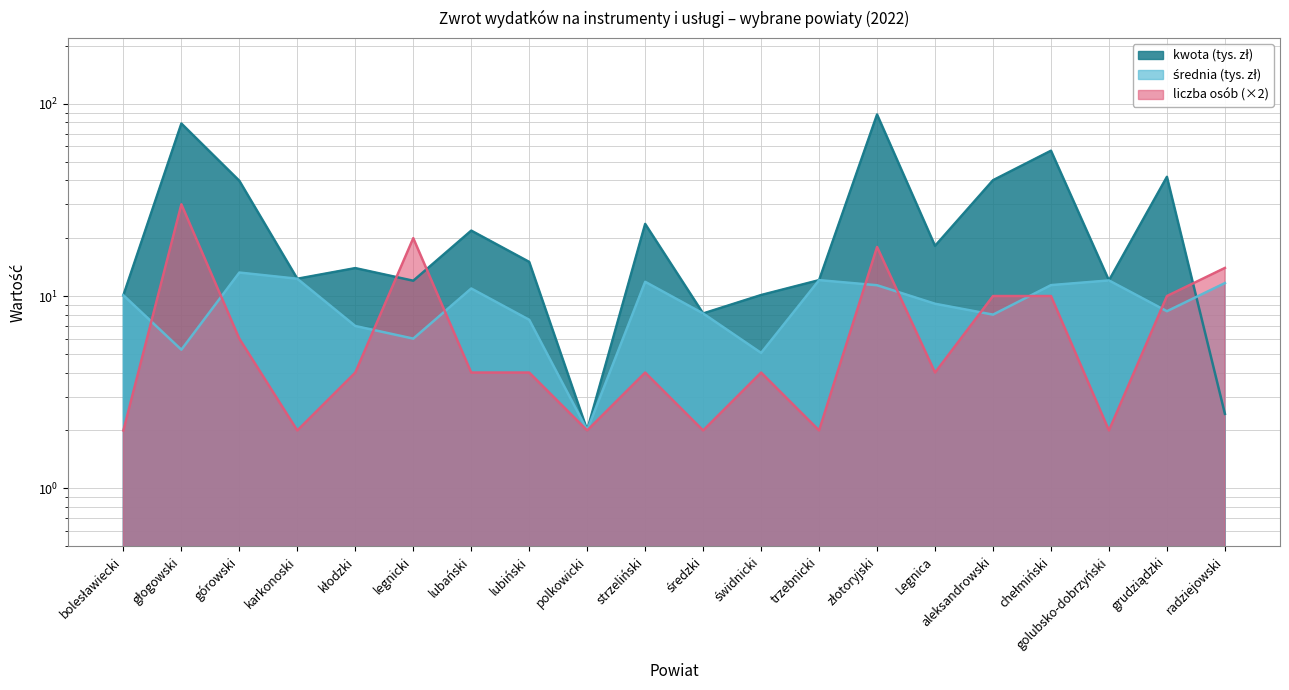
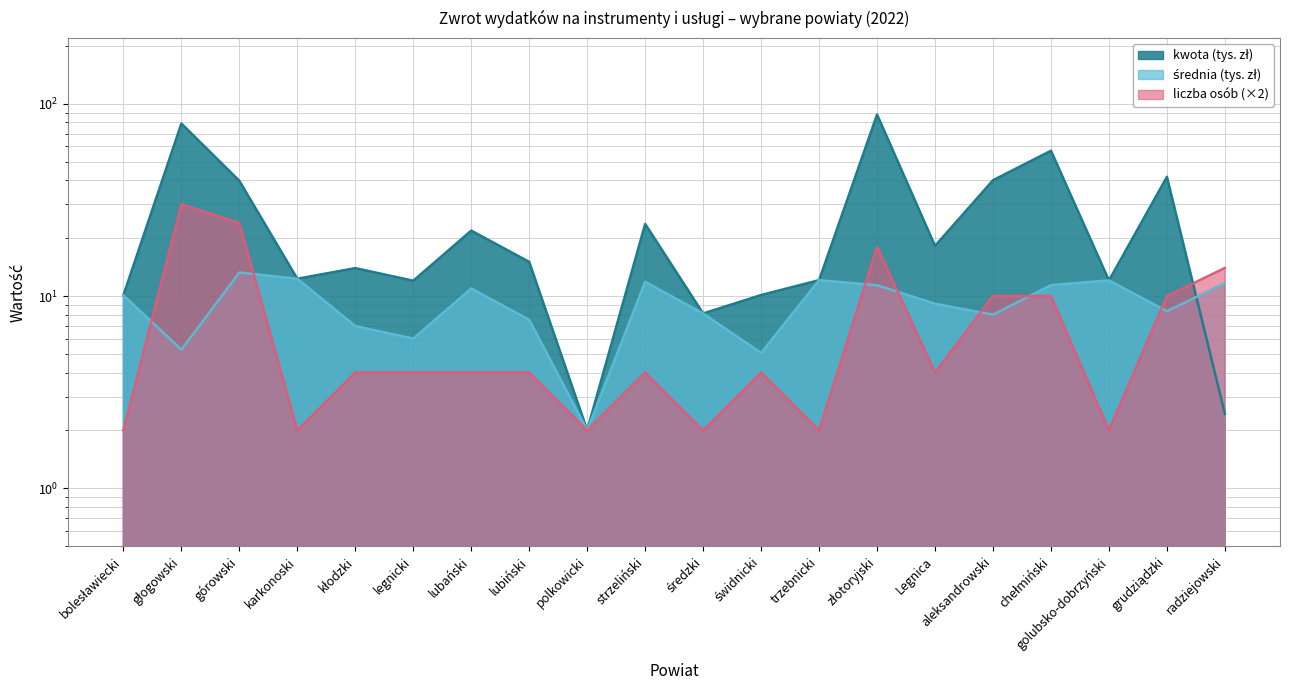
liczba osób (×2), górowski: 6.0 -> 24
liczba osób (×2), legnicki: 20 -> 4.0
